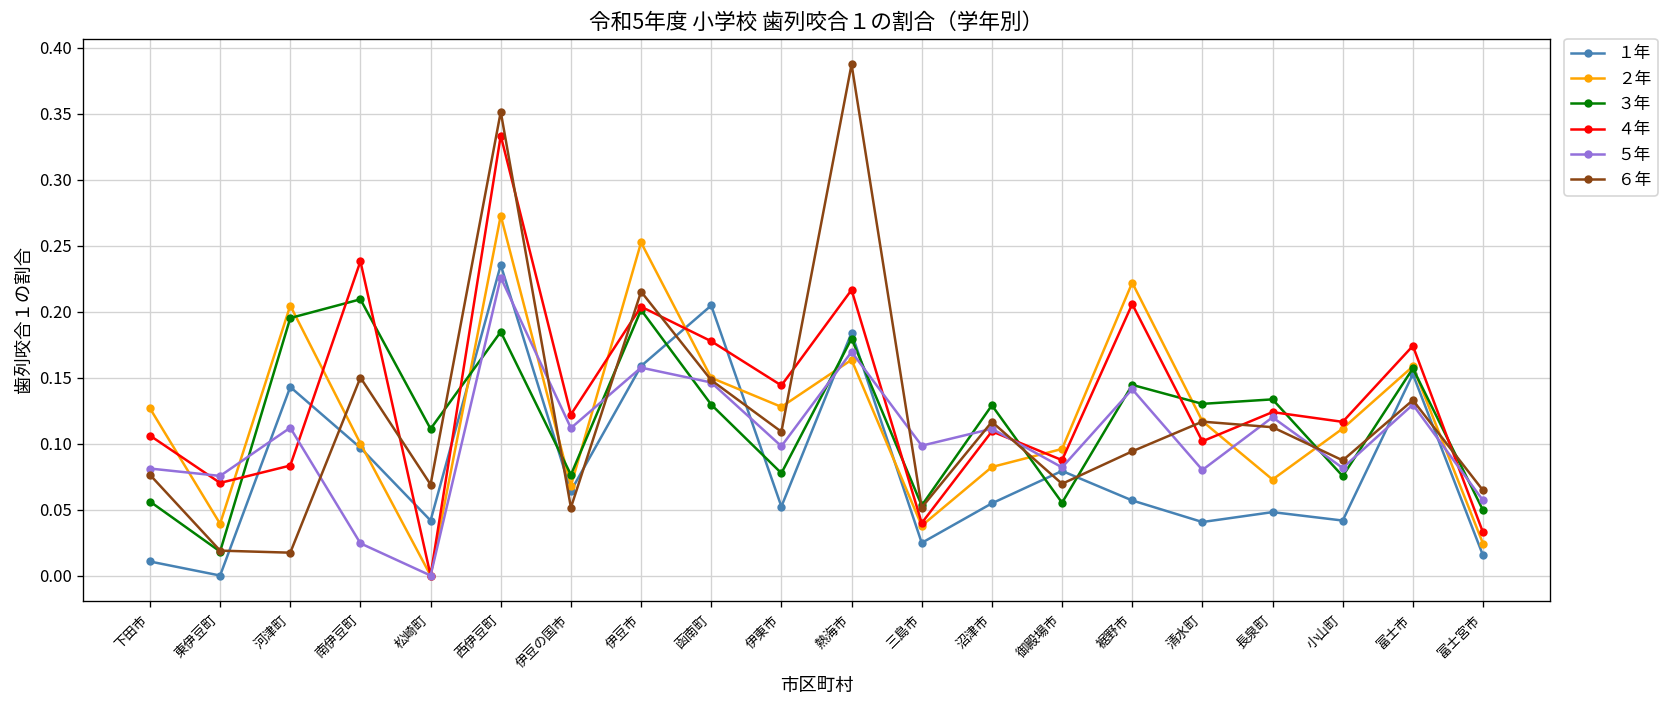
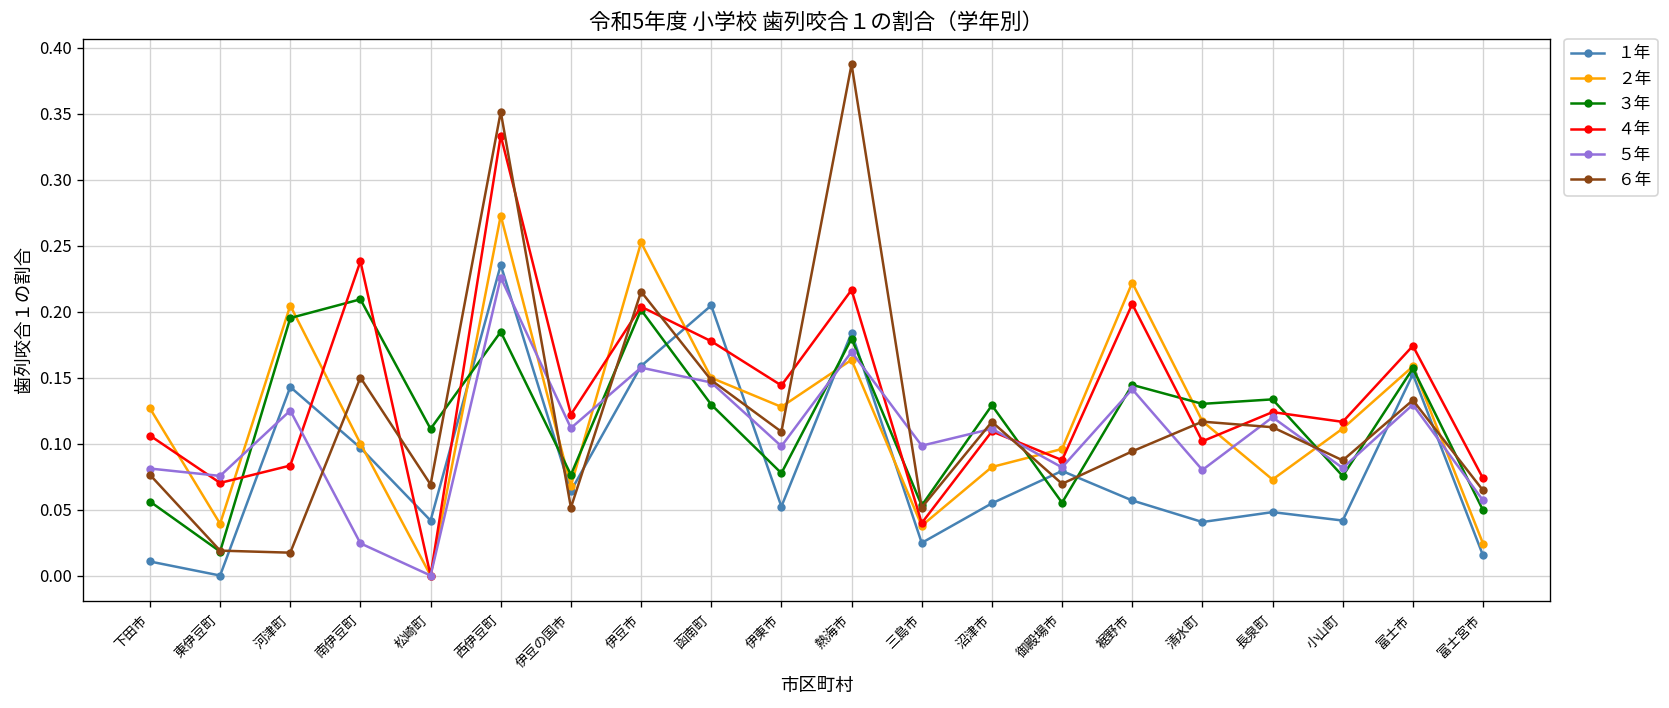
５年, 河津町: 0.112 -> 0.125
４年, 富士宮市: 0.033 -> 0.074
